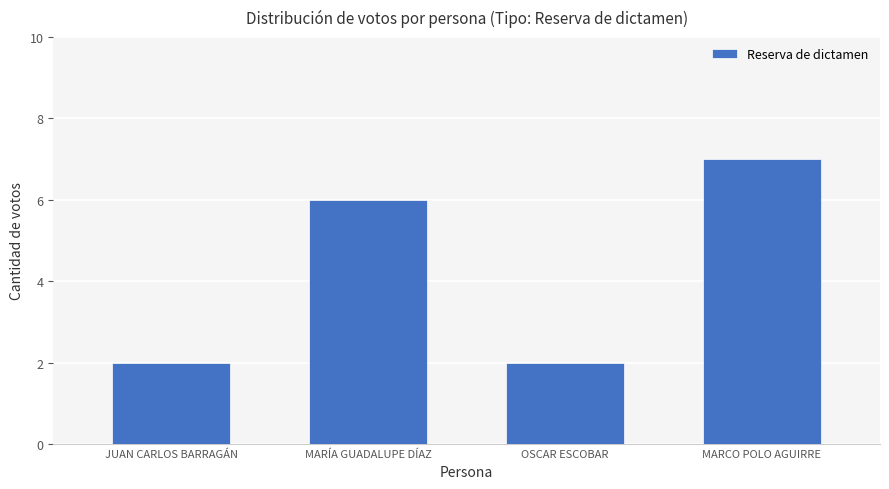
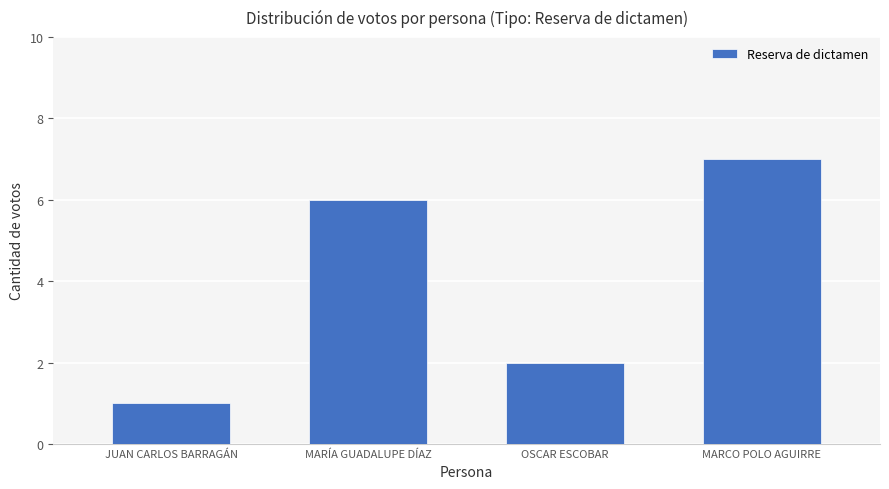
JUAN CARLOS BARRAGÁN: 2 -> 1
